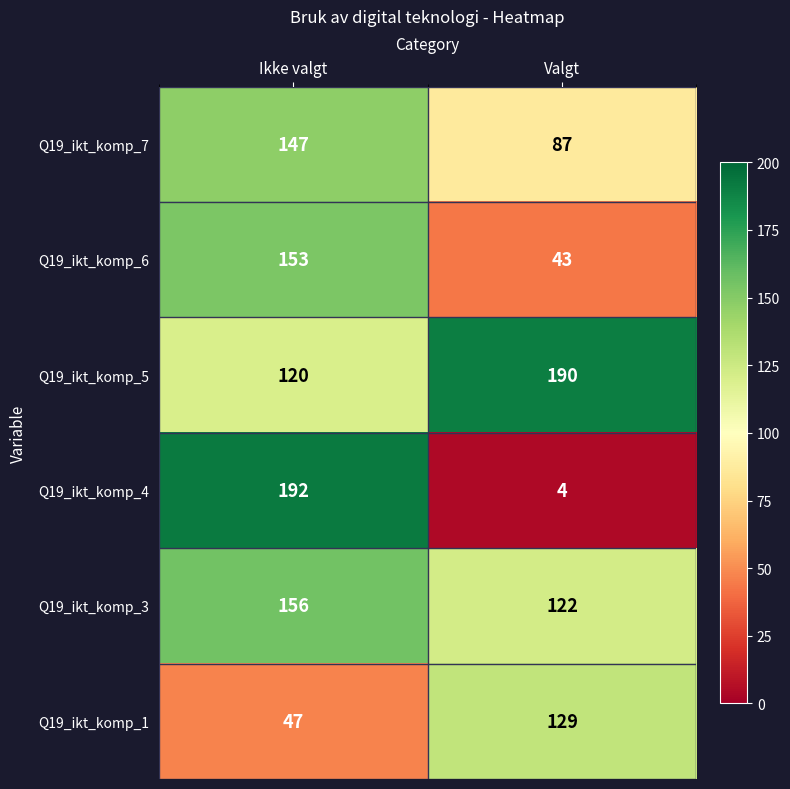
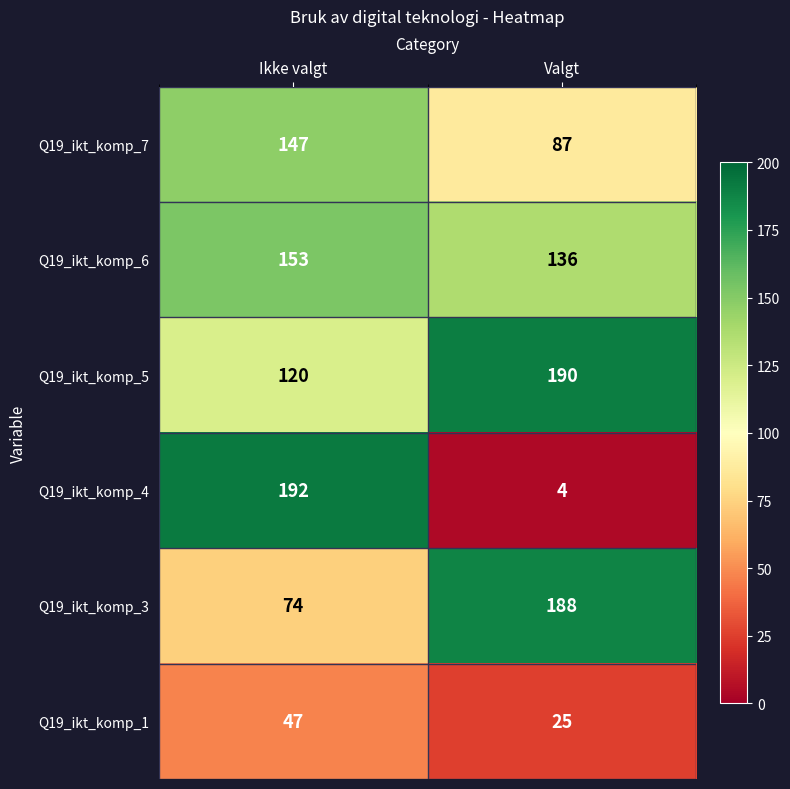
Q19_ikt_komp_6, Valgt: 43 -> 136
Q19_ikt_komp_3, Ikke valgt: 156 -> 74
Q19_ikt_komp_3, Valgt: 122 -> 188
Q19_ikt_komp_1, Valgt: 129 -> 25
